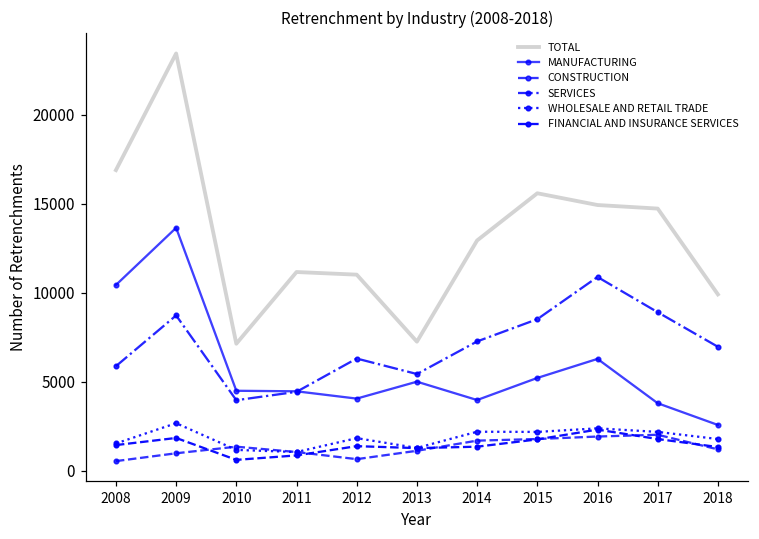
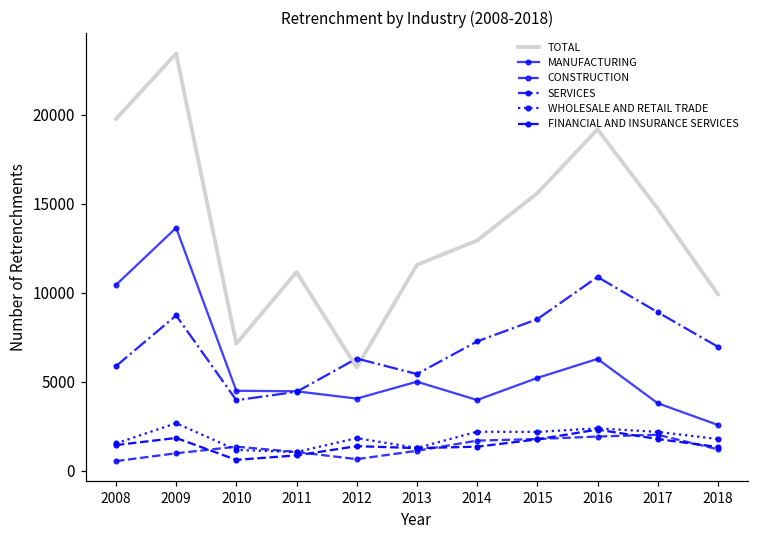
TOTAL, 2008: 16900 -> 19800
TOTAL, 2012: 11000 -> 5800
TOTAL, 2013: 7200 -> 11600
TOTAL, 2016: 14900 -> 19200
